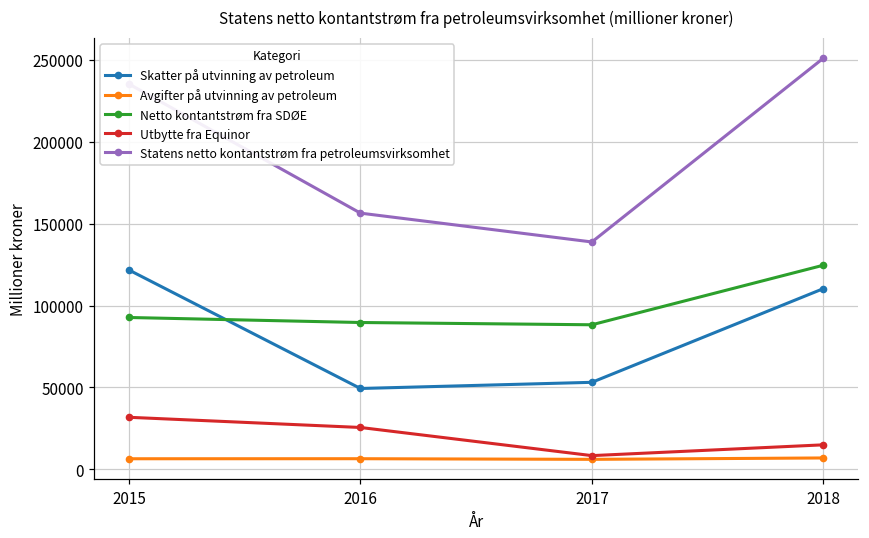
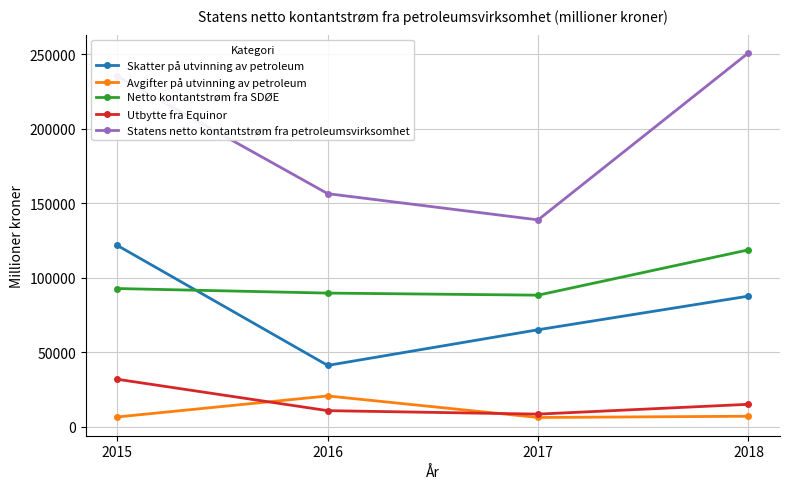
Skatter på utvinning av petroleum, 2016: 49000 -> 41000
Avgifter på utvinning av petroleum, 2016: 7000 -> 21000
Utbytte fra Equinor, 2016: 26000 -> 11000
Skatter på utvinning av petroleum, 2017: 53000 -> 65000
Skatter på utvinning av petroleum, 2018: 110000 -> 88000
Netto kontantstrøm fra SDØE, 2018: 125000 -> 119000
